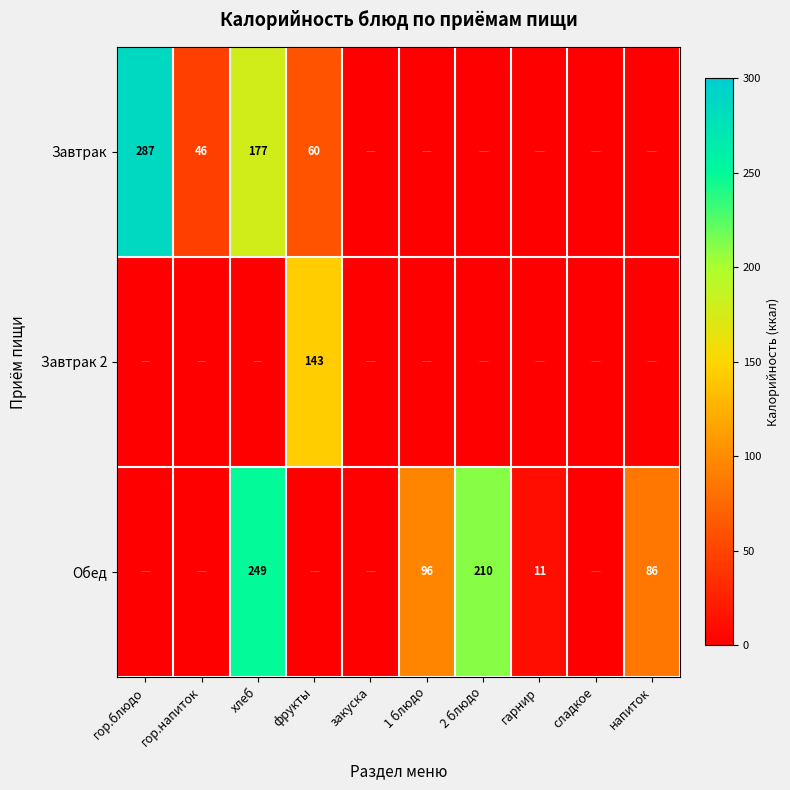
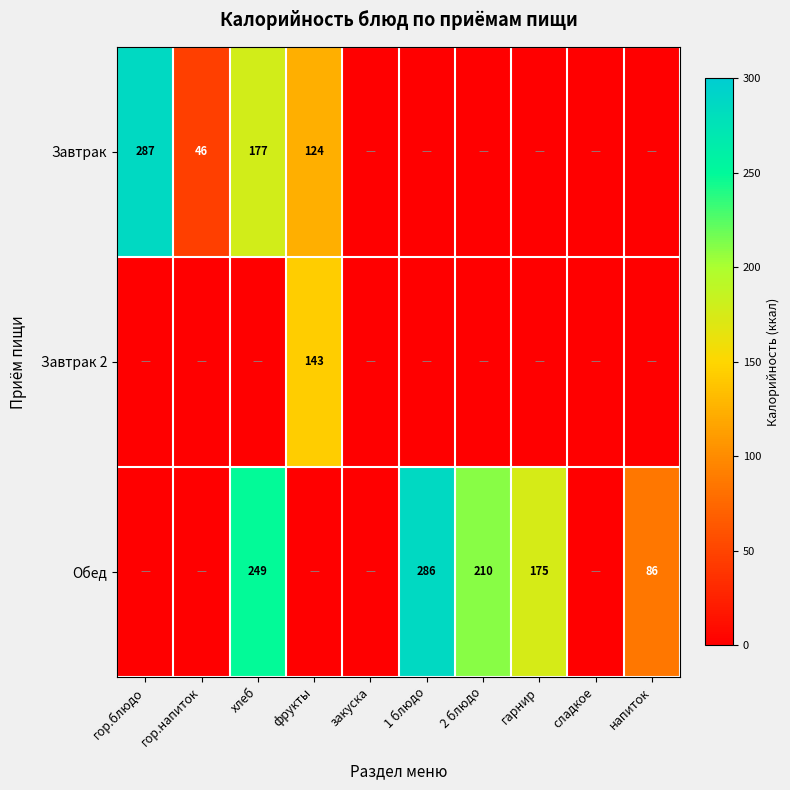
Завтрак, фрукты: 60 -> 124
Обед, 1 блюдо: 96 -> 286
Обед, гарнир: 11 -> 175
